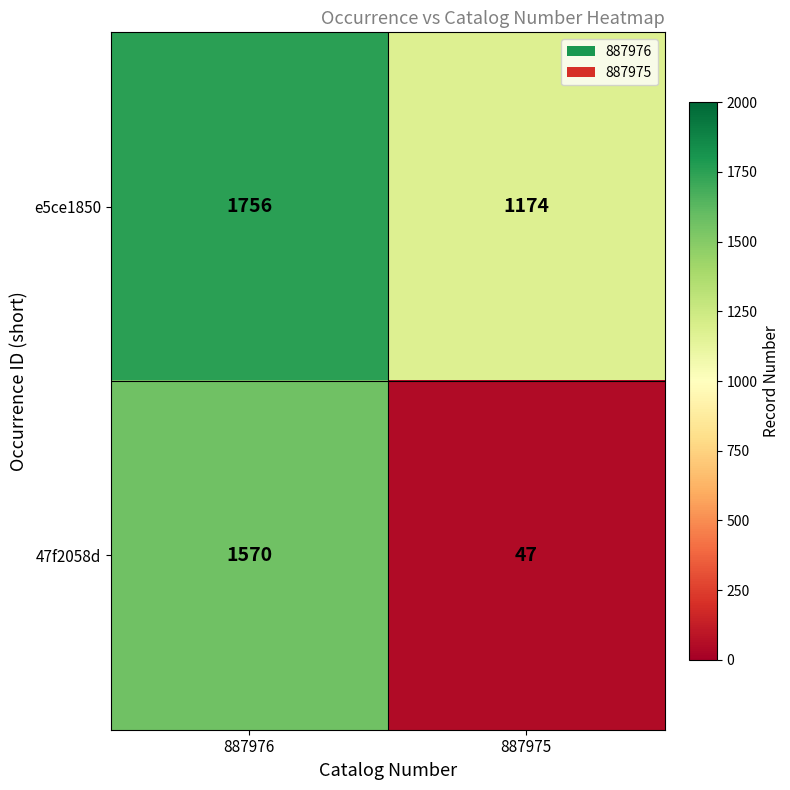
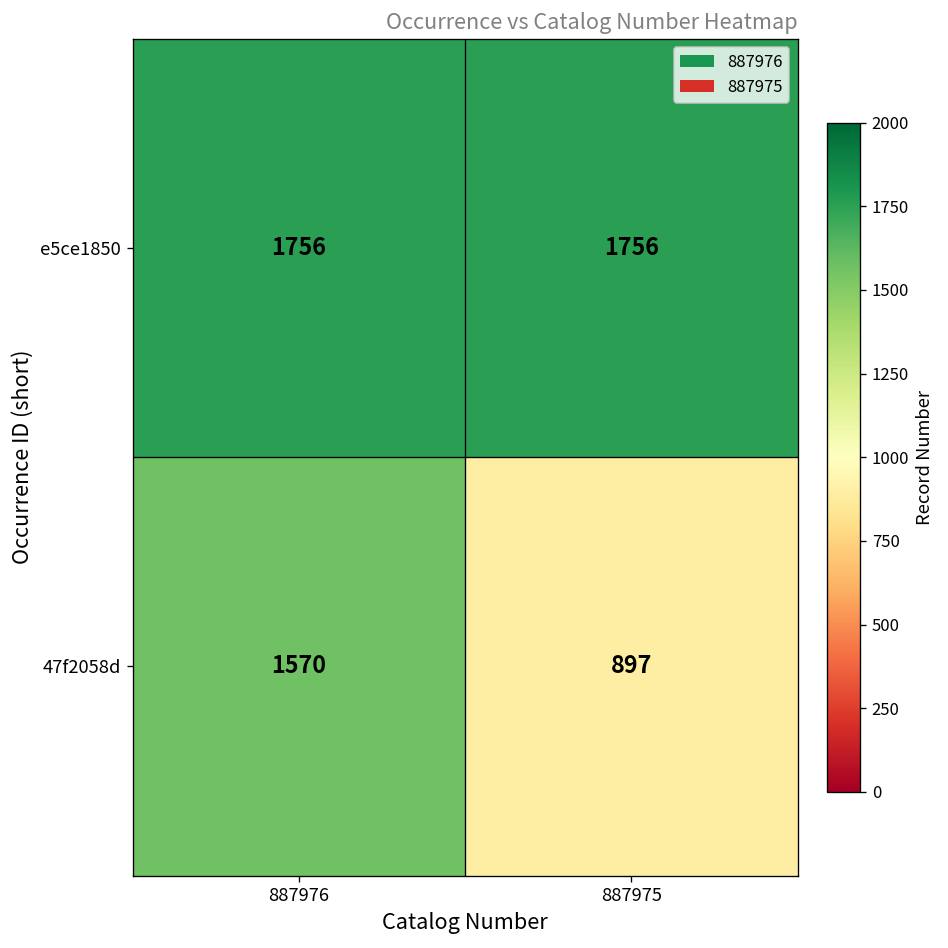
e5ce1850, 887975: 1174 -> 1756
47f2058d, 887975: 47 -> 897
